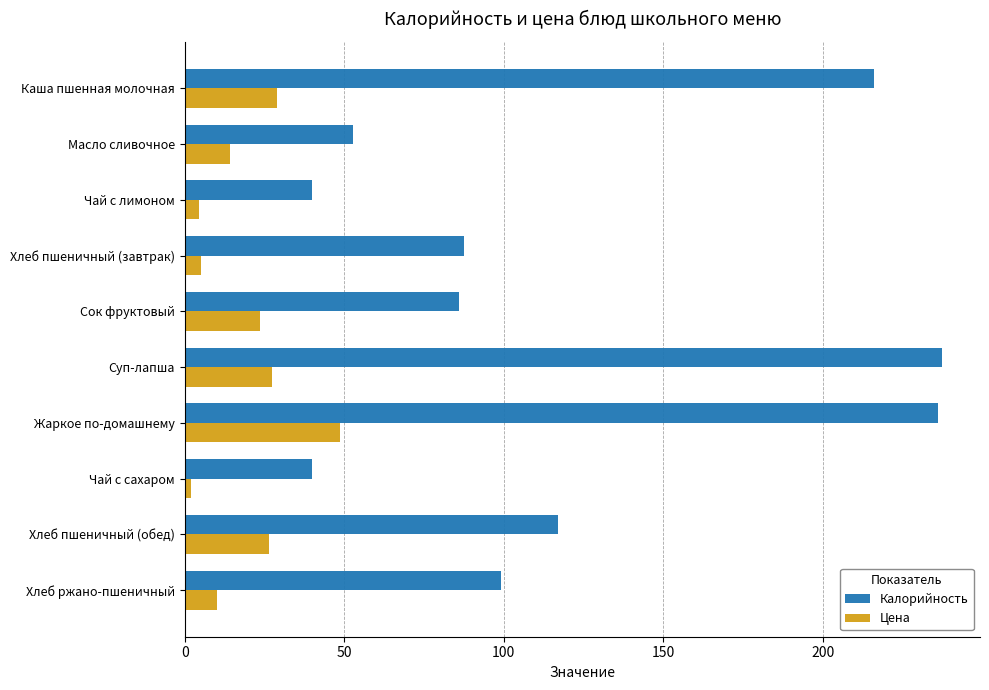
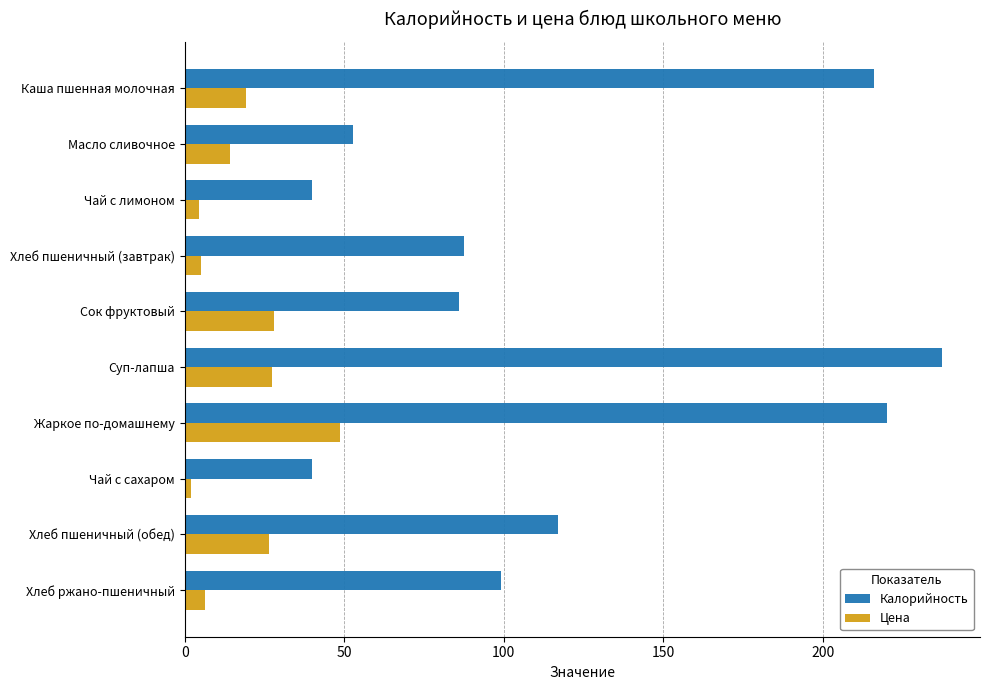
Цена, Каша пшенная молочная: 29 -> 19
Цена, Сок фруктовый: 24 -> 28
Калорийность, Жаркое по-домашнему: 236 -> 220
Цена, Хлеб ржано-пшеничный: 10 -> 6
